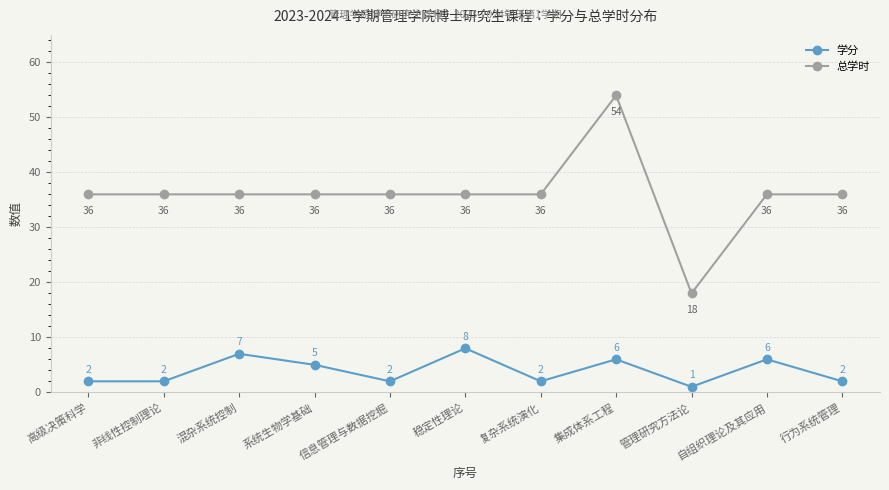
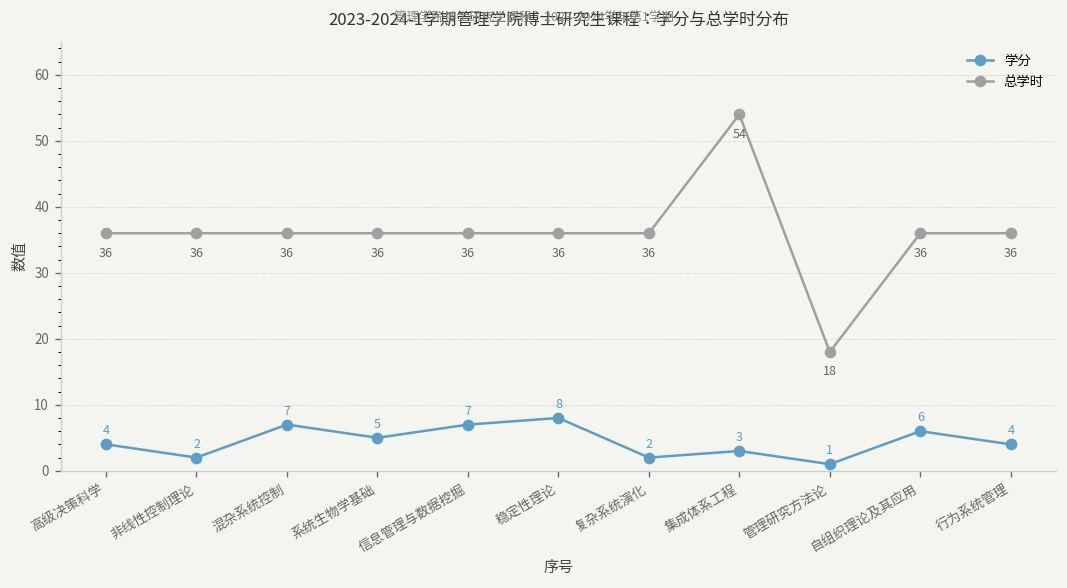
学分, 高级决策科学: 2 -> 4
学分, 信息管理与数据挖掘: 2 -> 7
学分, 集成体系工程: 6 -> 3
学分, 行为系统管理: 2 -> 4
